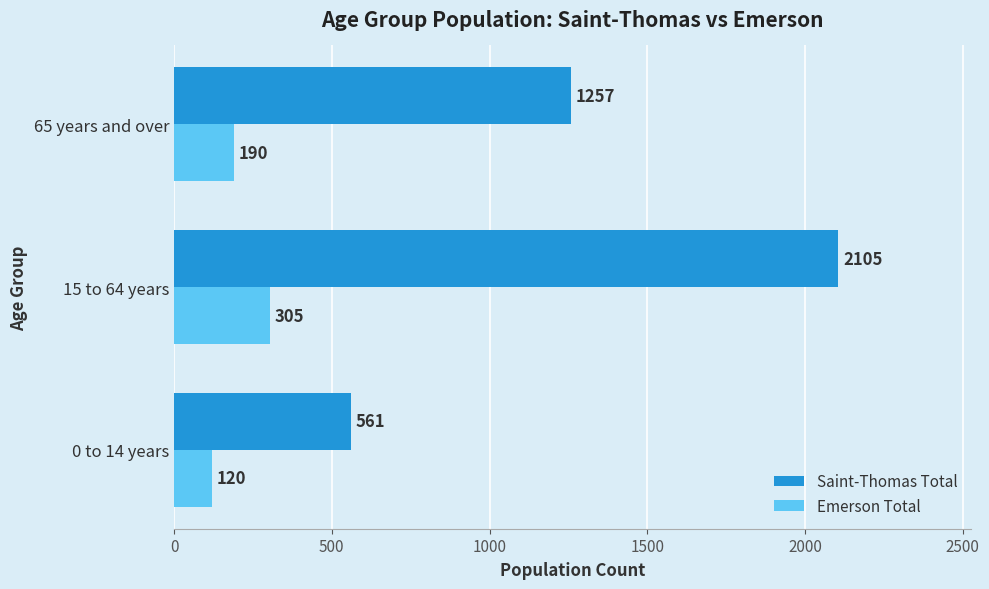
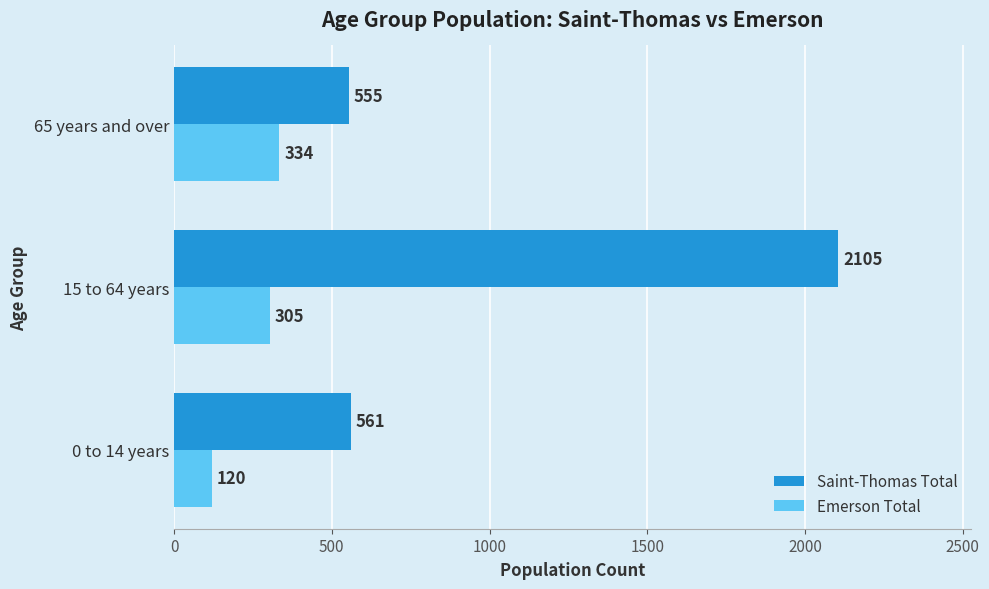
Saint-Thomas Total, 65 years and over: 1257 -> 555
Emerson Total, 65 years and over: 190 -> 334
